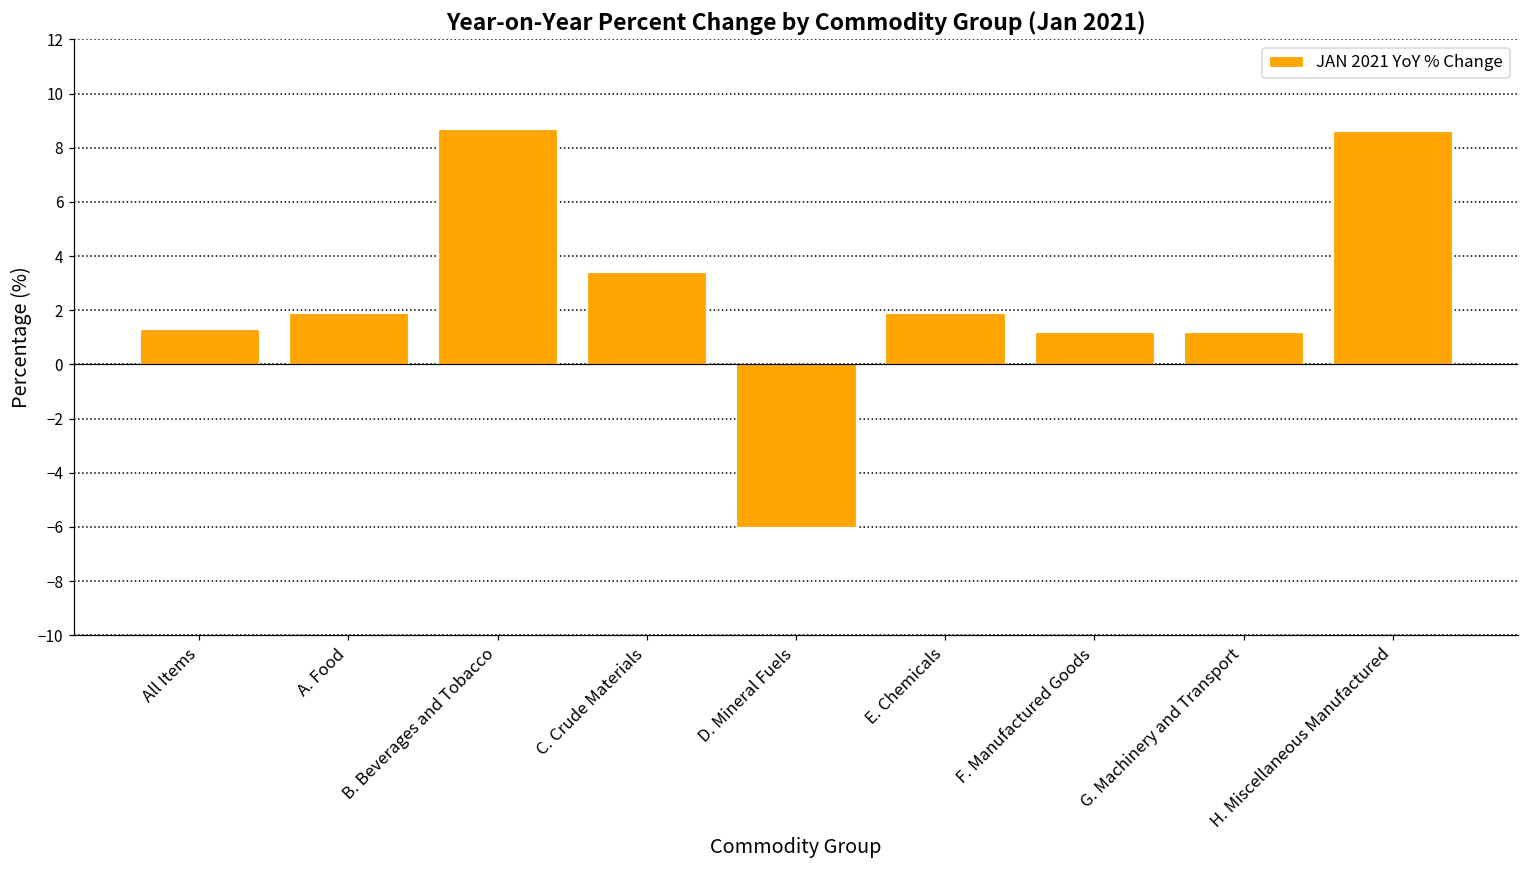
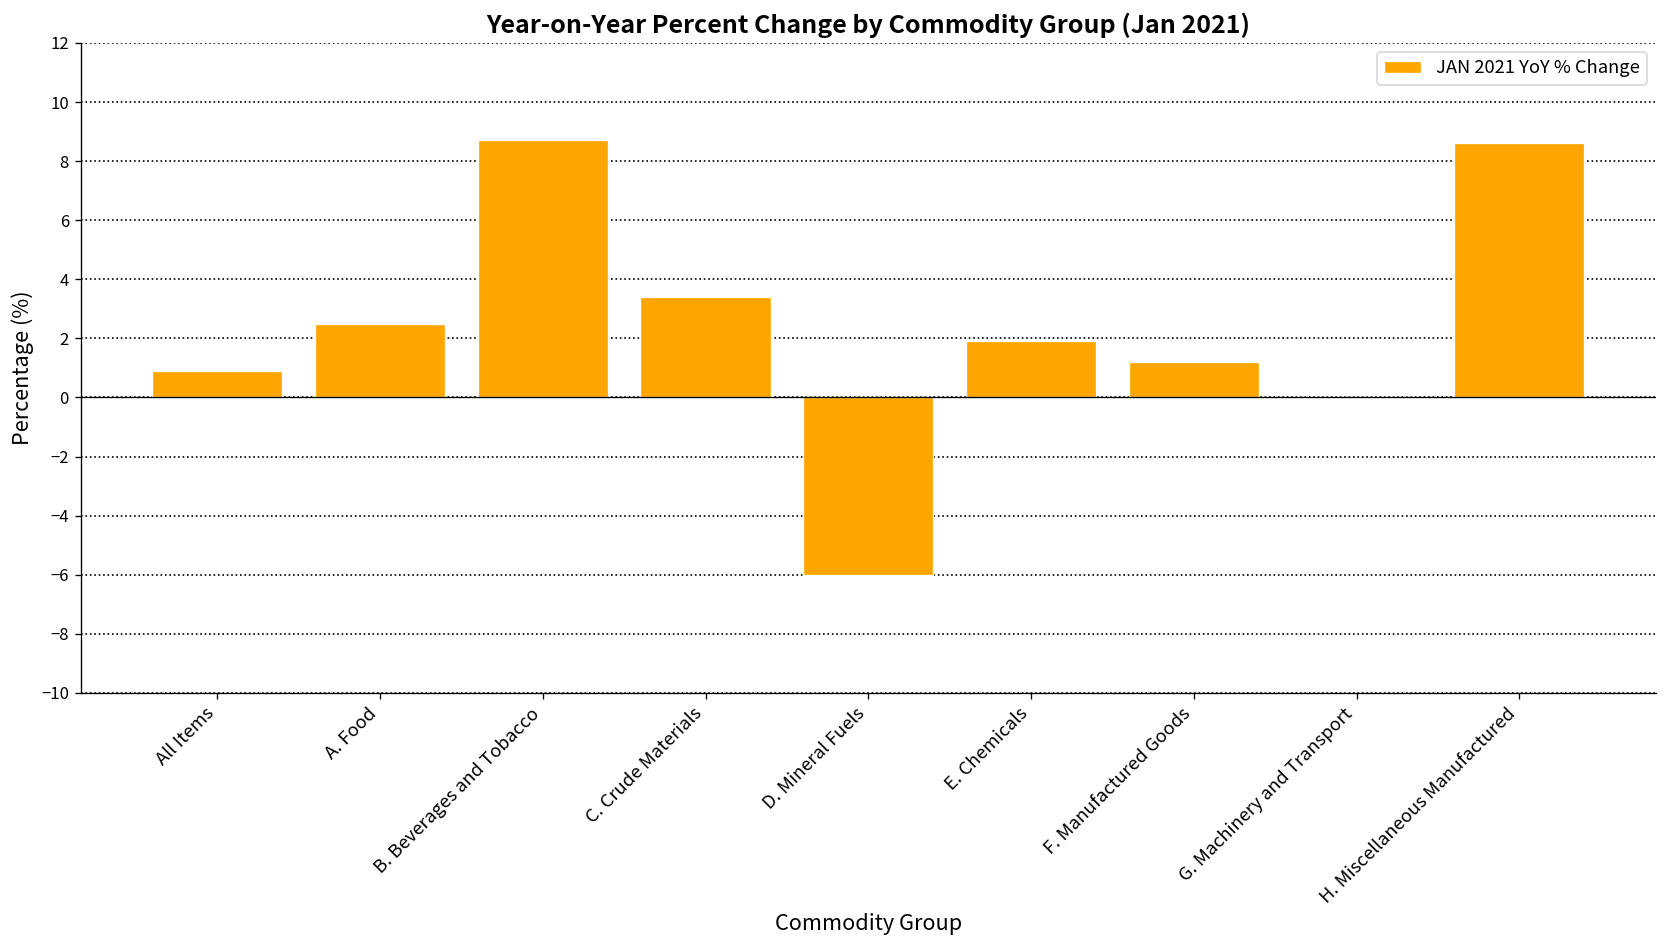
All Items: 1.3 -> 0.9
A. Food: 1.9 -> 2.5
G. Machinery and Transport: 1.2 -> 0.0
